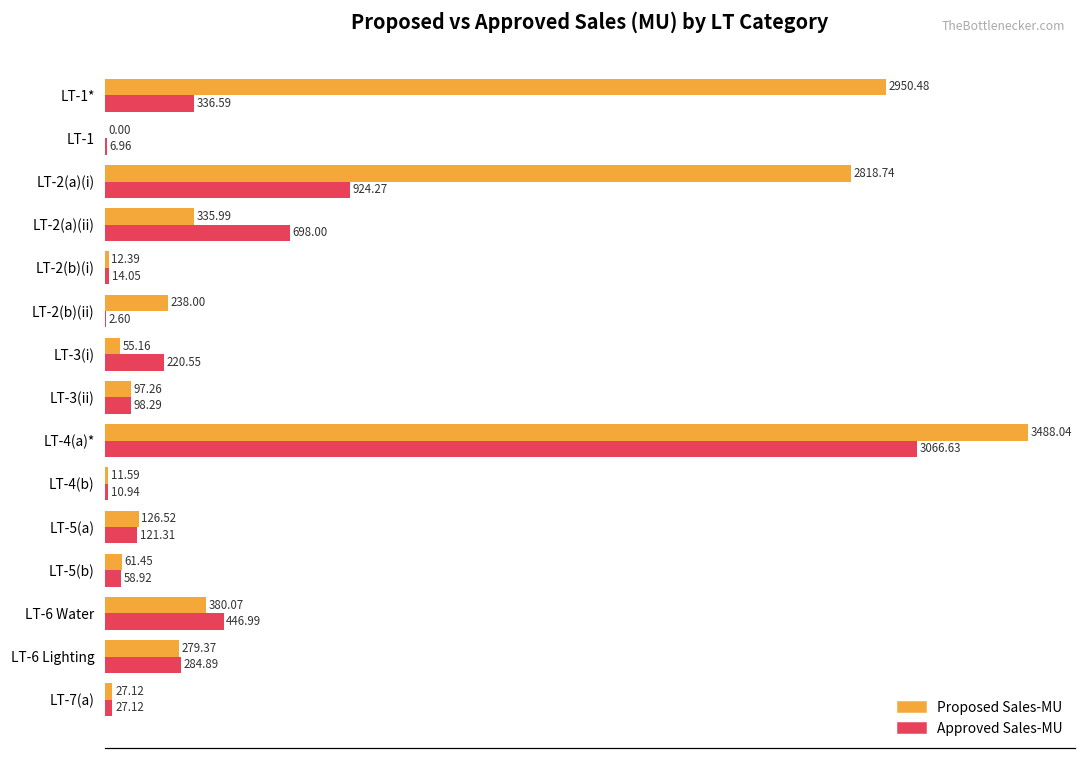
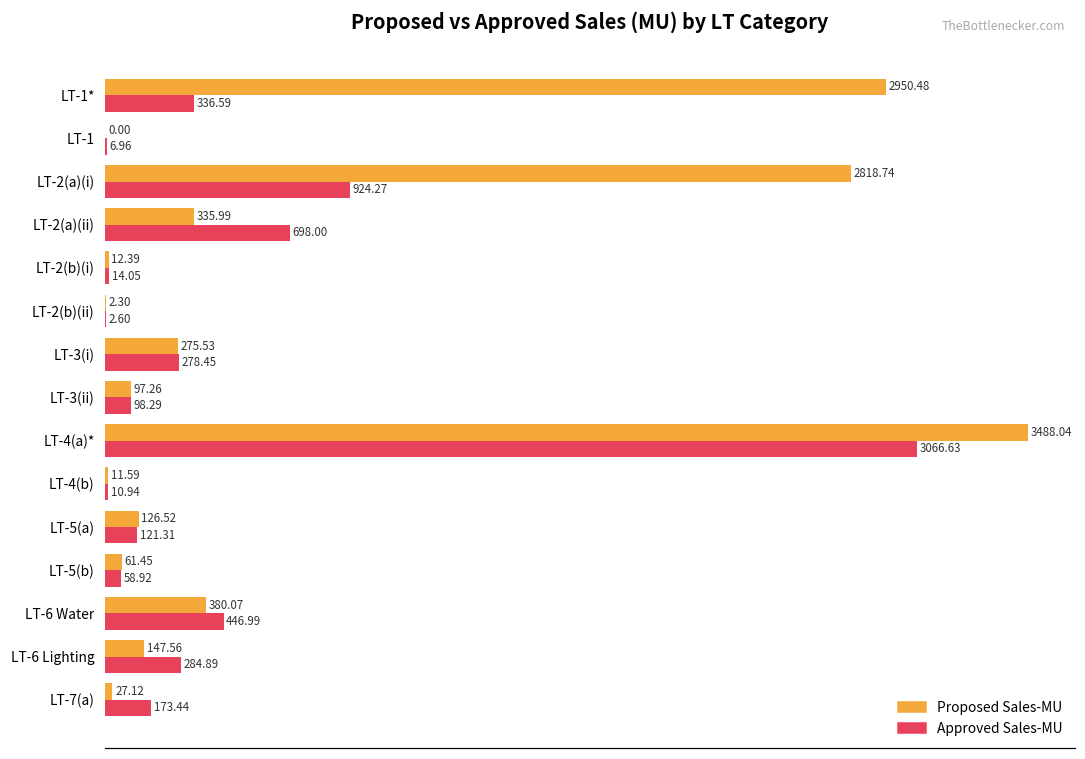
Proposed Sales-MU, LT-2(b)(ii): 238.00 -> 2.30
Proposed Sales-MU, LT-3(i): 55.16 -> 275.53
Approved Sales-MU, LT-3(i): 220.55 -> 278.45
Proposed Sales-MU, LT-6 Lighting: 279.37 -> 147.56
Approved Sales-MU, LT-7(a): 27.12 -> 173.44
